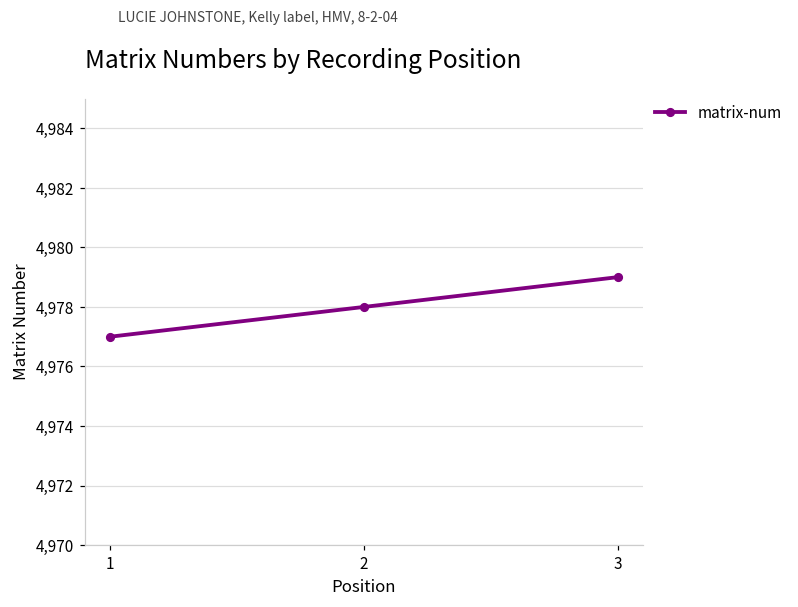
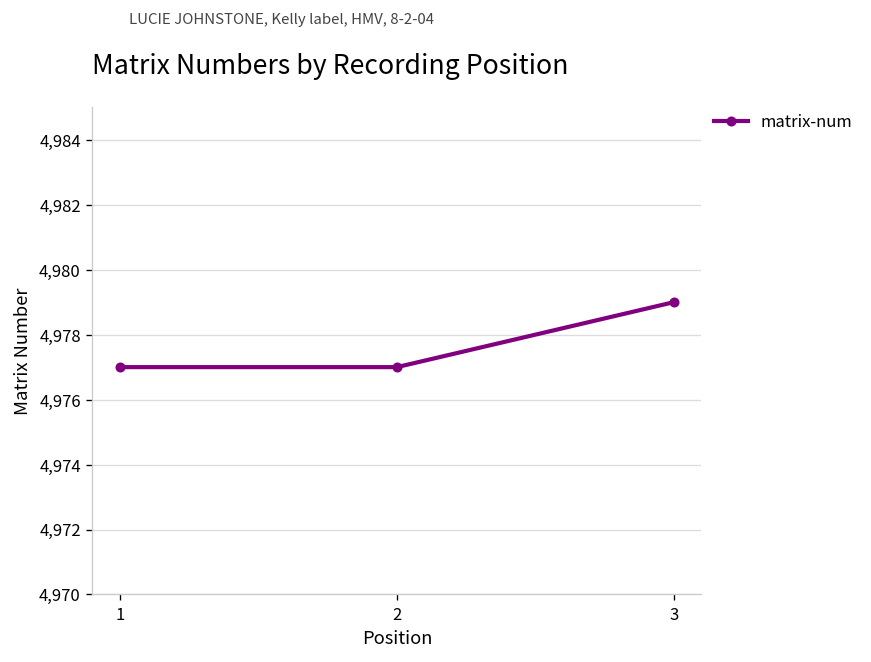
2: 4,978 -> 4,977
